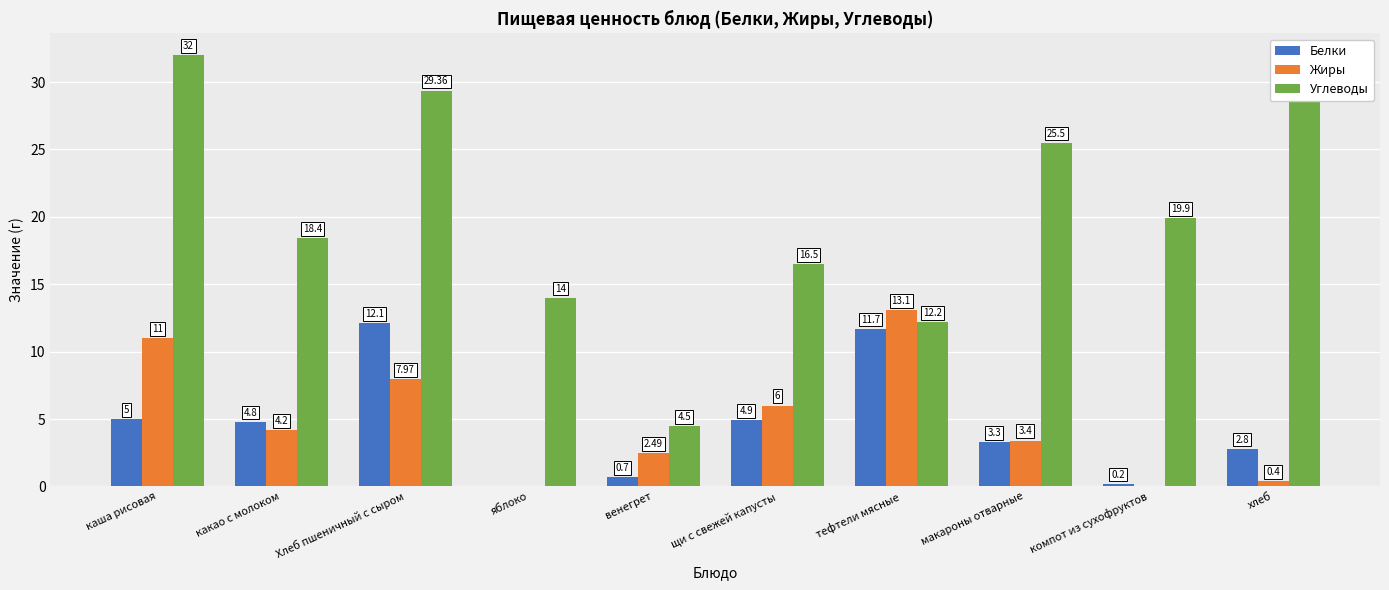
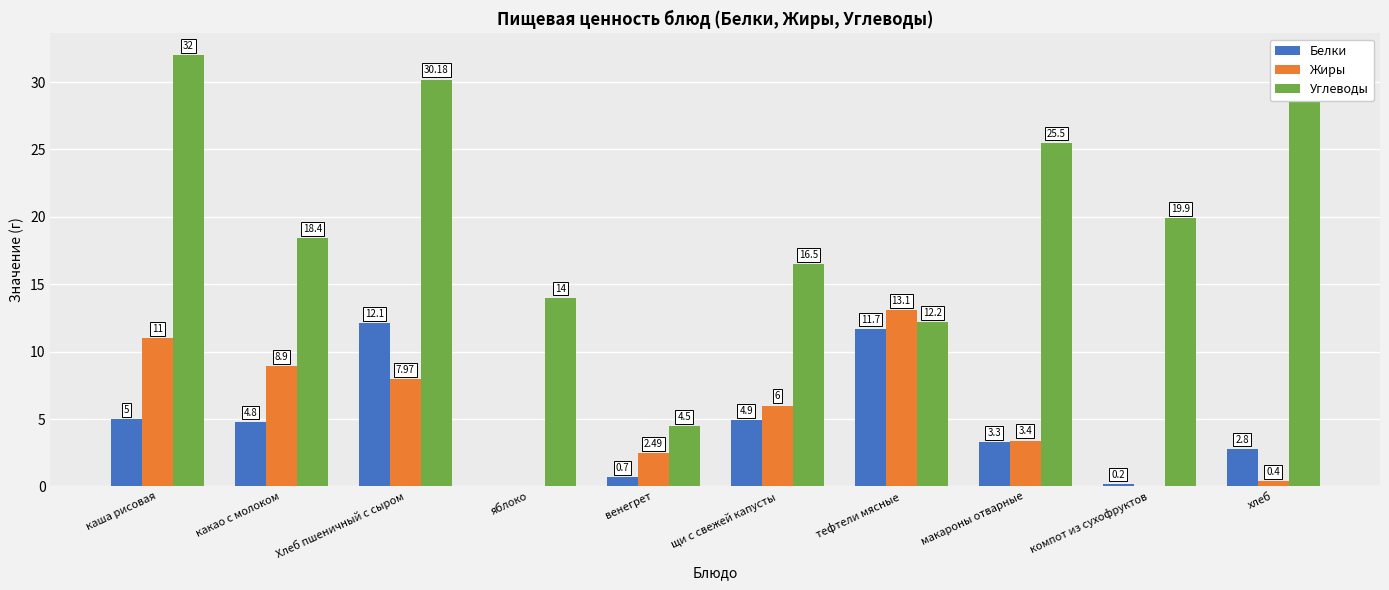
Жиры, какао с молоком: 4.2 -> 8.9
Углеводы, Хлеб пшеничный с сыром: 29.36 -> 30.18
